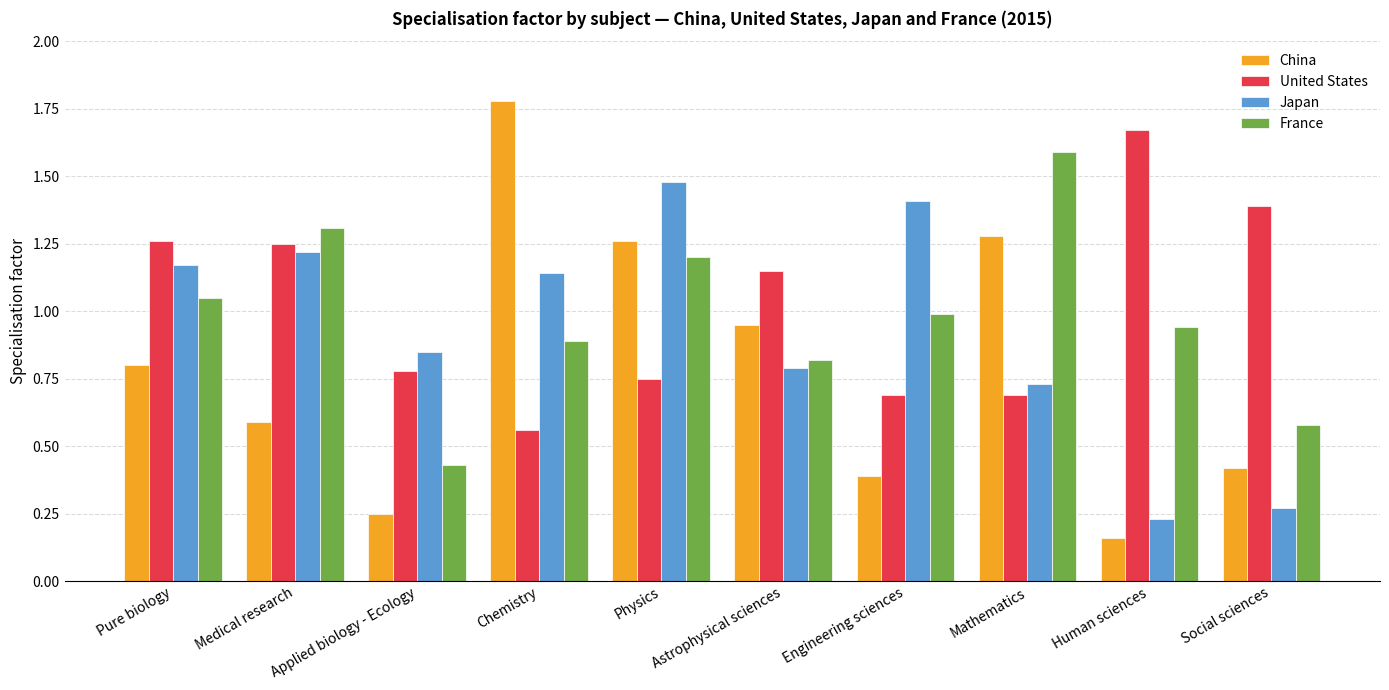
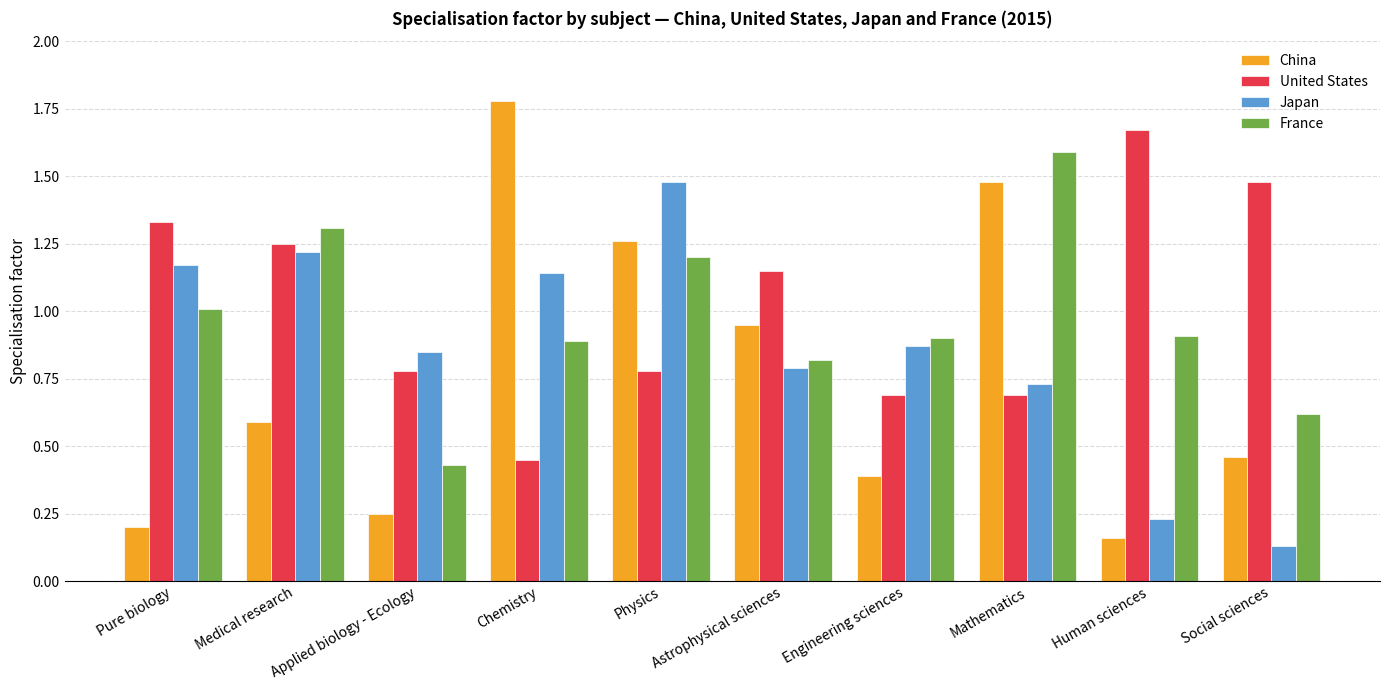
China, Pure biology: 0.8 -> 0.2
United States, Pure biology: 1.26 -> 1.33
France, Pure biology: 1.05 -> 1.01
United States, Chemistry: 0.56 -> 0.45
United States, Physics: 0.75 -> 0.78
Japan, Engineering sciences: 1.41 -> 0.87
France, Engineering sciences: 0.99 -> 0.90
China, Mathematics: 1.28 -> 1.48
France, Human sciences: 0.94 -> 0.91
China, Social sciences: 0.42 -> 0.46
United States, Social sciences: 1.39 -> 1.48
Japan, Social sciences: 0.27 -> 0.13
France, Social sciences: 0.58 -> 0.62
